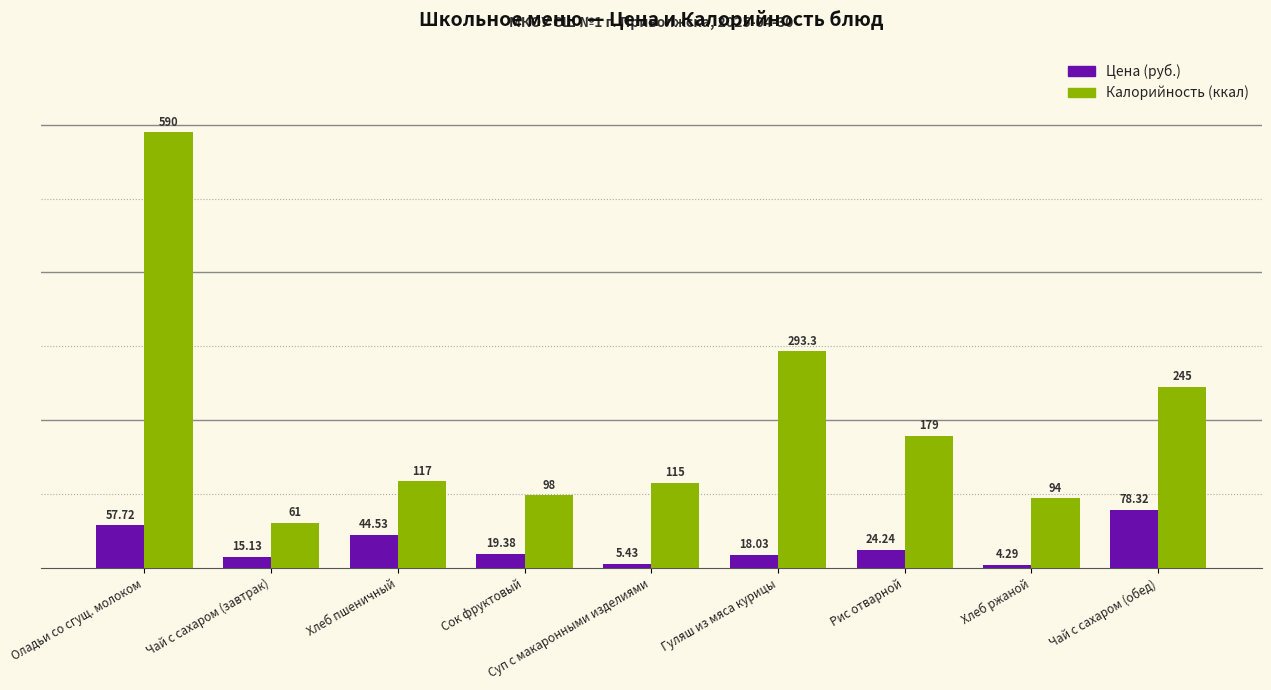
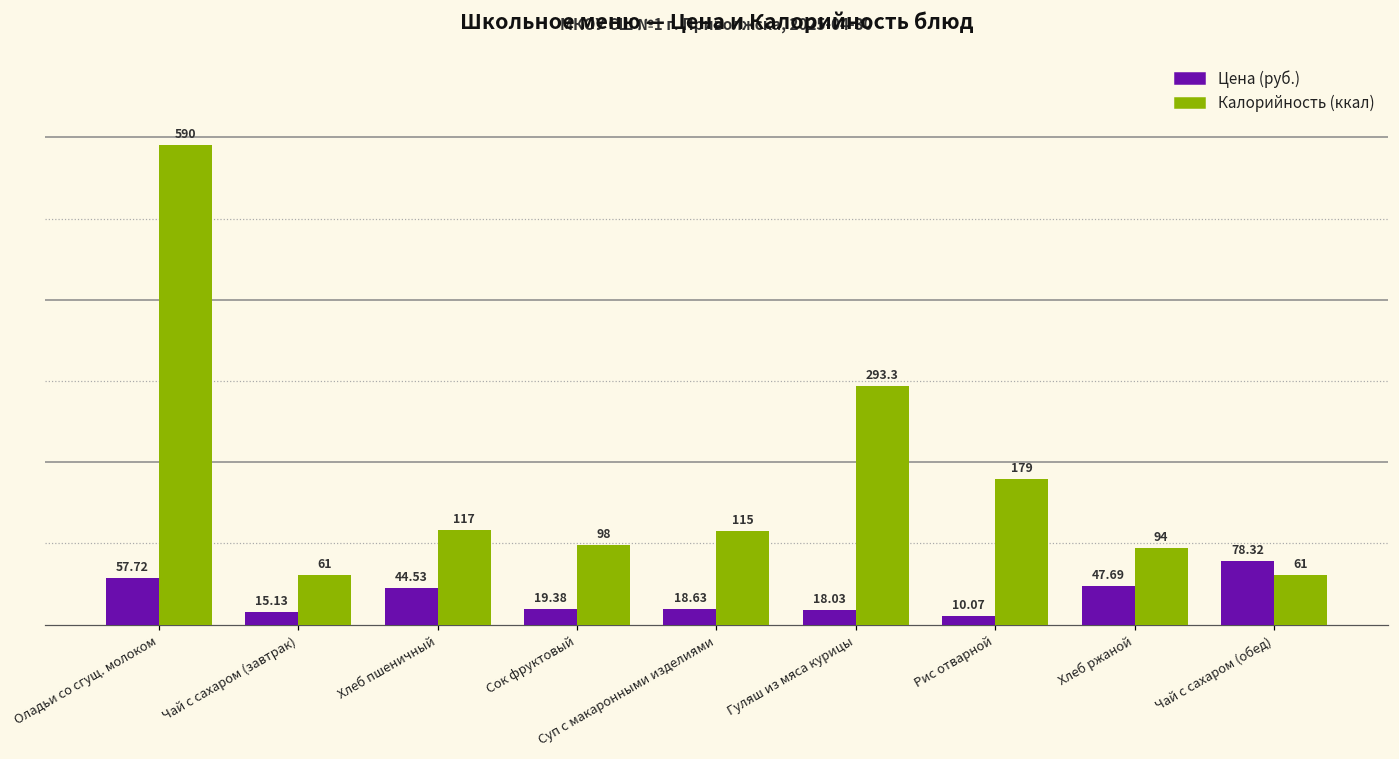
Цена (руб.), Суп с макаронными изделиями: 5.43 -> 18.63
Цена (руб.), Рис отварной: 24.24 -> 10.07
Цена (руб.), Хлеб ржаной: 4.29 -> 47.69
Калорийность (ккал), Чай с сахаром (обед): 245 -> 61
